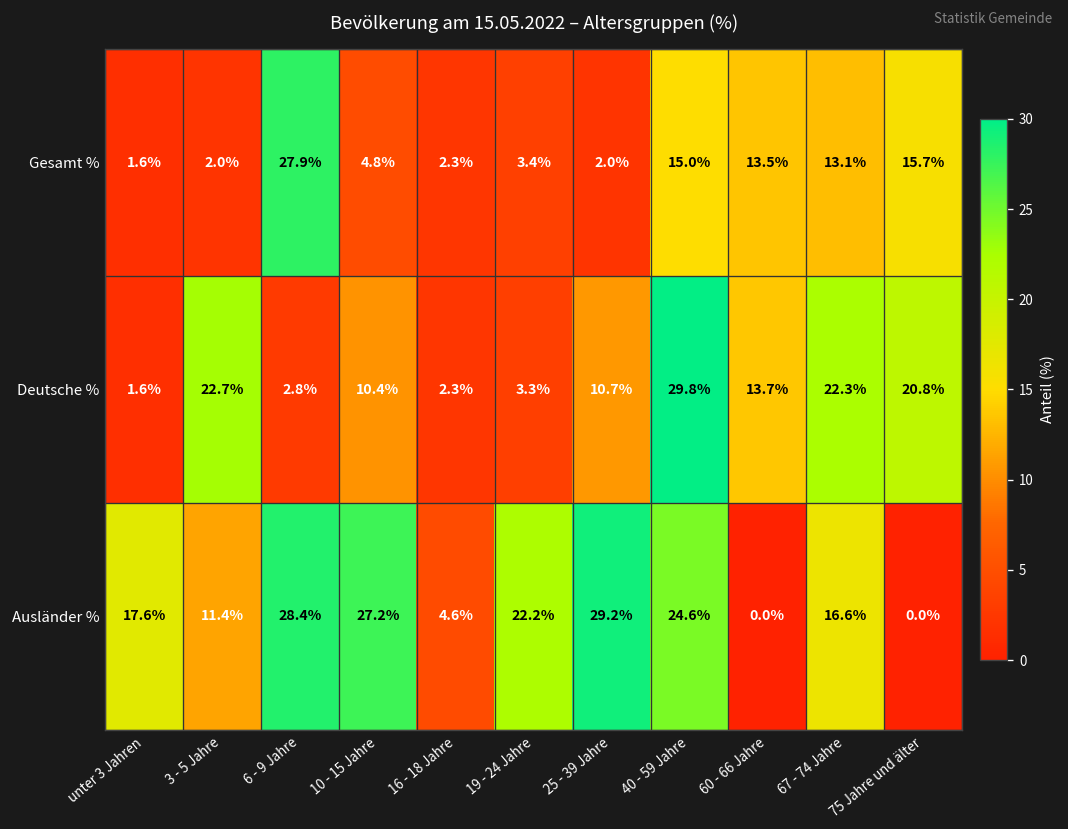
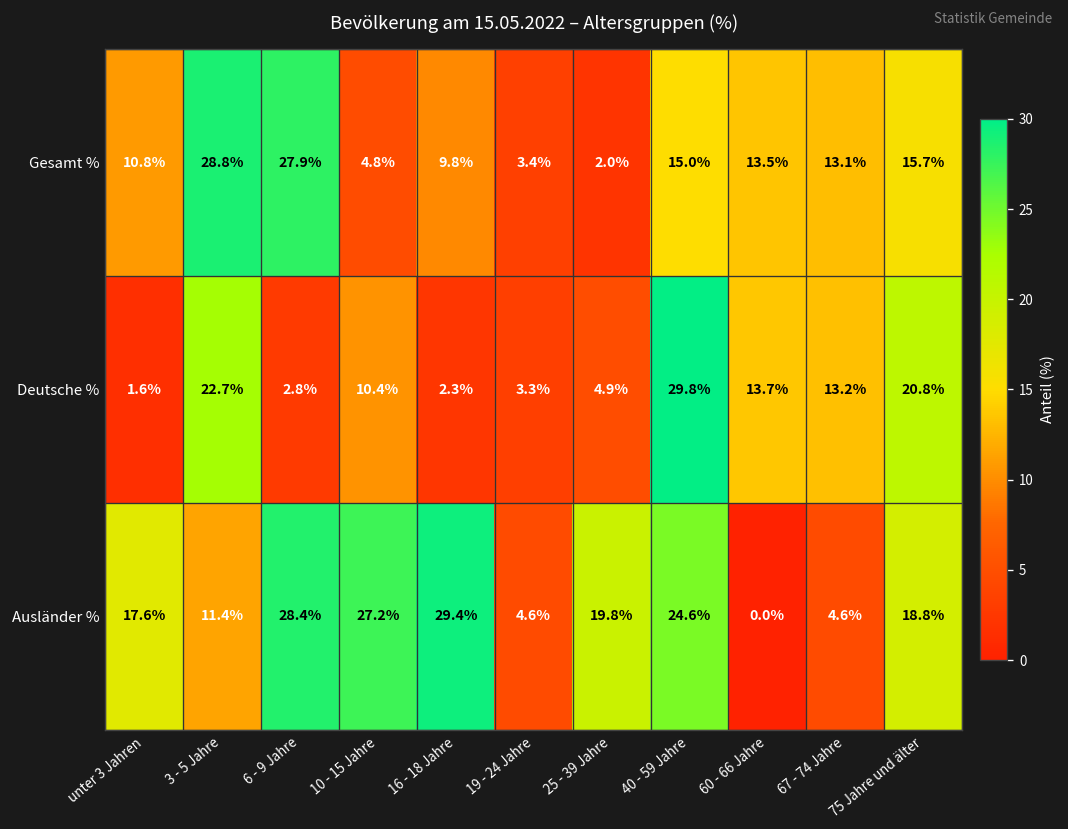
Gesamt %, unter 3 Jahren: 1.6% -> 10.8%
Gesamt %, 3 - 5 Jahre: 2.0% -> 28.8%
Gesamt %, 16 - 18 Jahre: 2.3% -> 9.8%
Deutsche %, 25 - 39 Jahre: 10.7% -> 4.9%
Deutsche %, 67 - 74 Jahre: 22.3% -> 13.2%
Ausländer %, 16 - 18 Jahre: 4.6% -> 29.4%
Ausländer %, 19 - 24 Jahre: 22.2% -> 4.6%
Ausländer %, 25 - 39 Jahre: 29.2% -> 19.8%
Ausländer %, 67 - 74 Jahre: 16.6% -> 4.6%
Ausländer %, 75 Jahre und älter: 0.0% -> 18.8%
